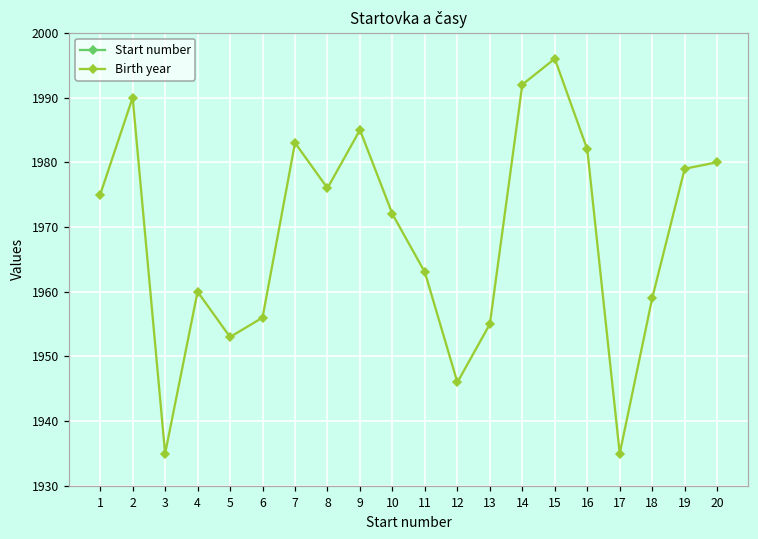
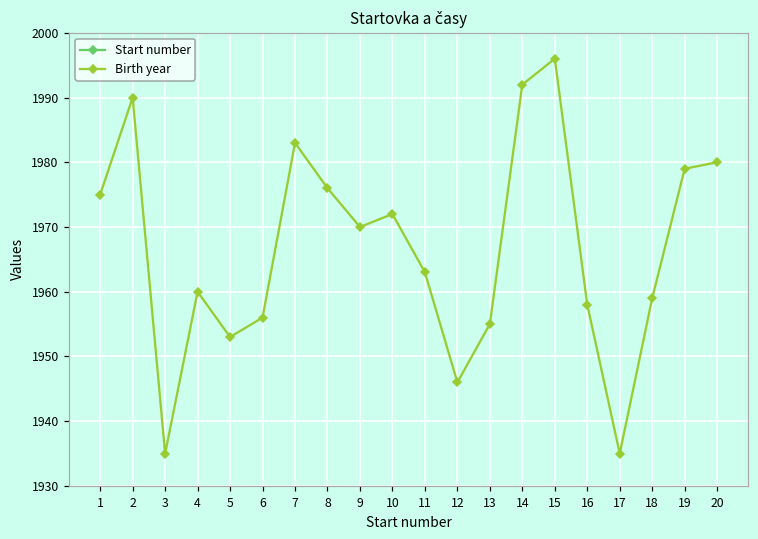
Birth year, 9: 1985 -> 1970
Birth year, 16: 1982 -> 1958
